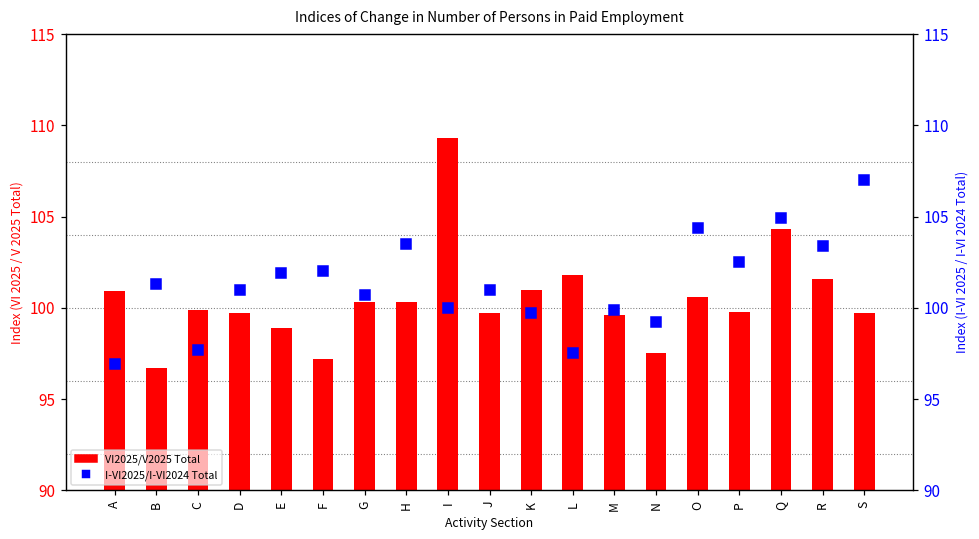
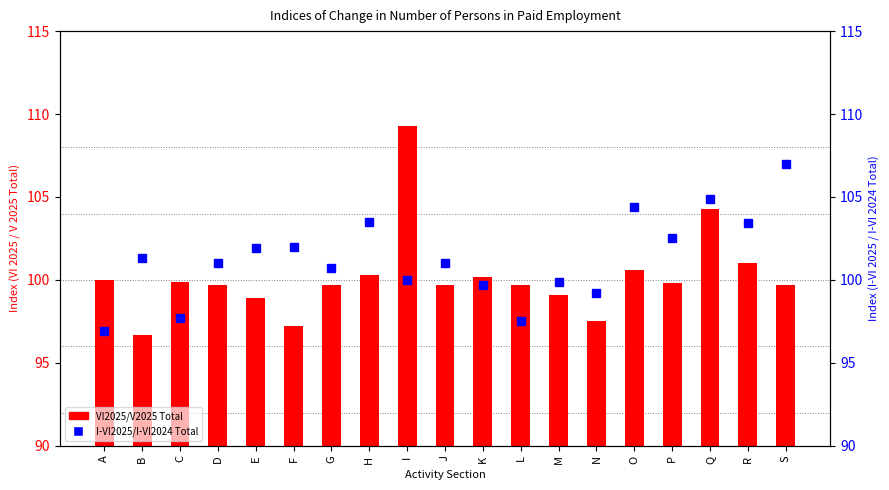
VI2025/V2025 Total, A: 100.9 -> 100.0
VI2025/V2025 Total, G: 100.3 -> 99.7
VI2025/V2025 Total, K: 101.0 -> 100.2
VI2025/V2025 Total, L: 101.8 -> 99.7
VI2025/V2025 Total, M: 99.6 -> 99.1
VI2025/V2025 Total, R: 101.6 -> 101.0
